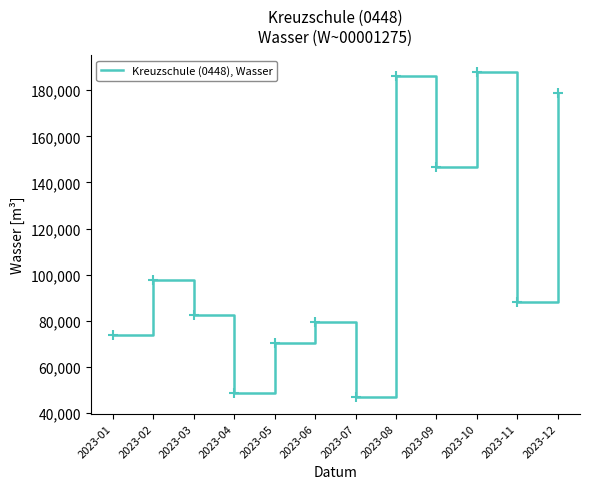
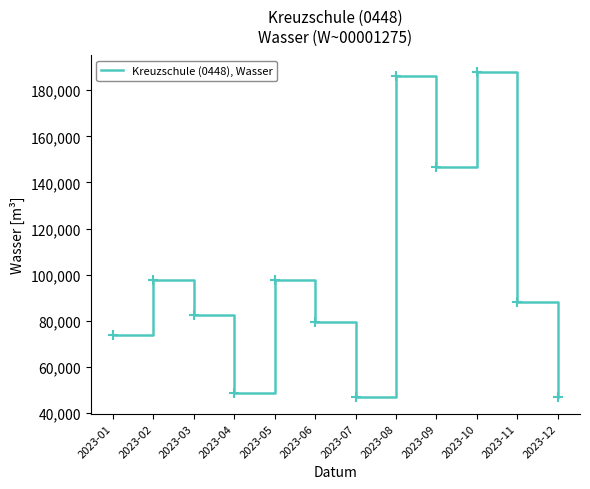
2023-05: 71,000 -> 98,000
2023-12: 179,000 -> 47,000
